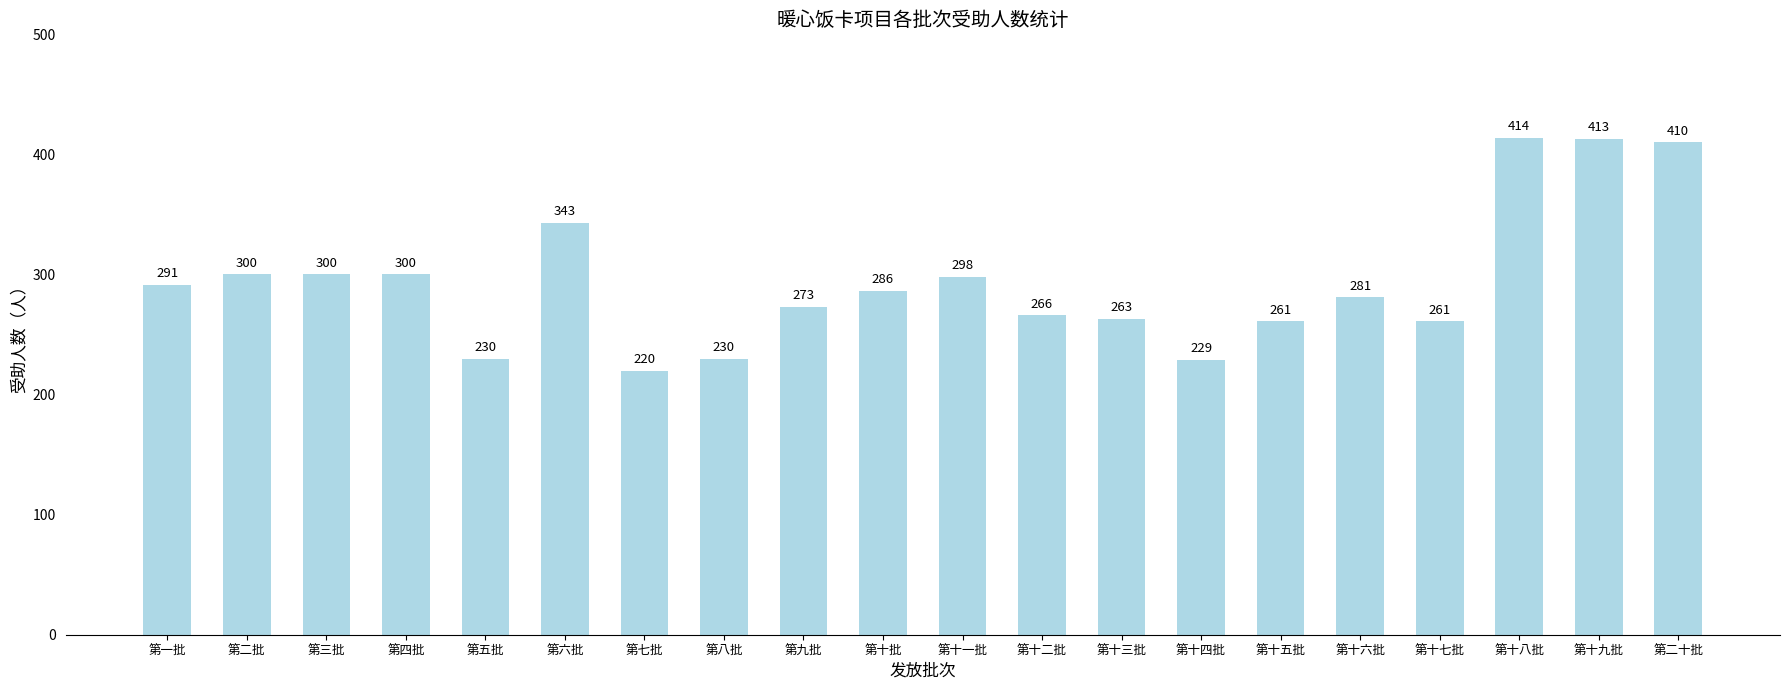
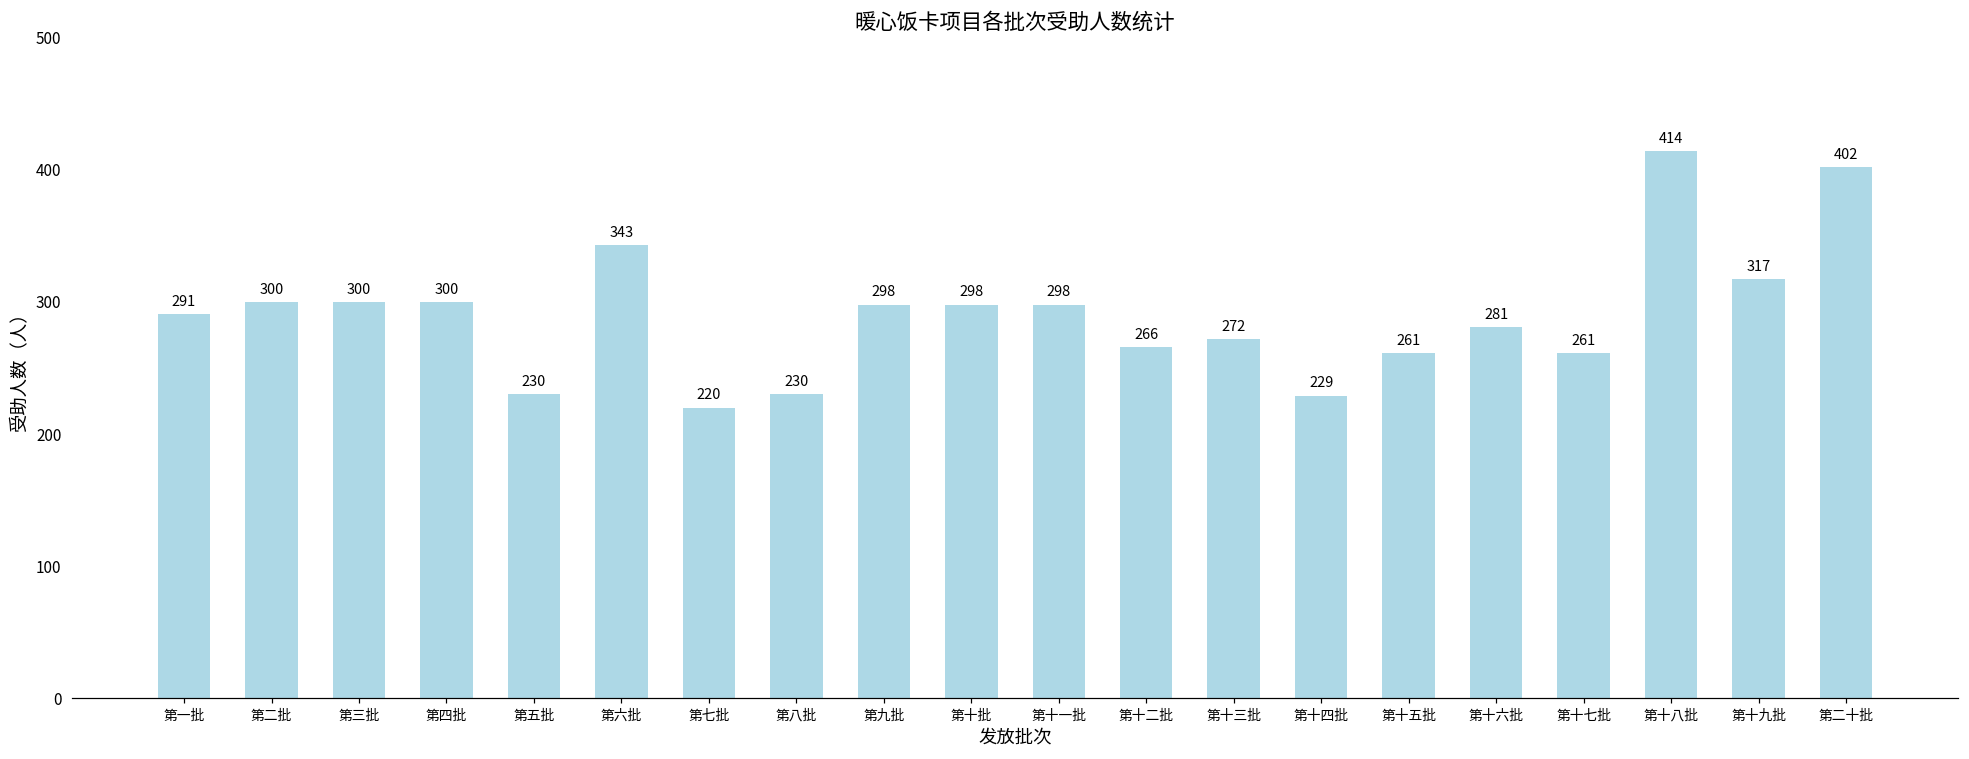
第九批: 273 -> 298
第十批: 286 -> 298
第十三批: 263 -> 272
第十九批: 413 -> 317
第二十批: 410 -> 402
